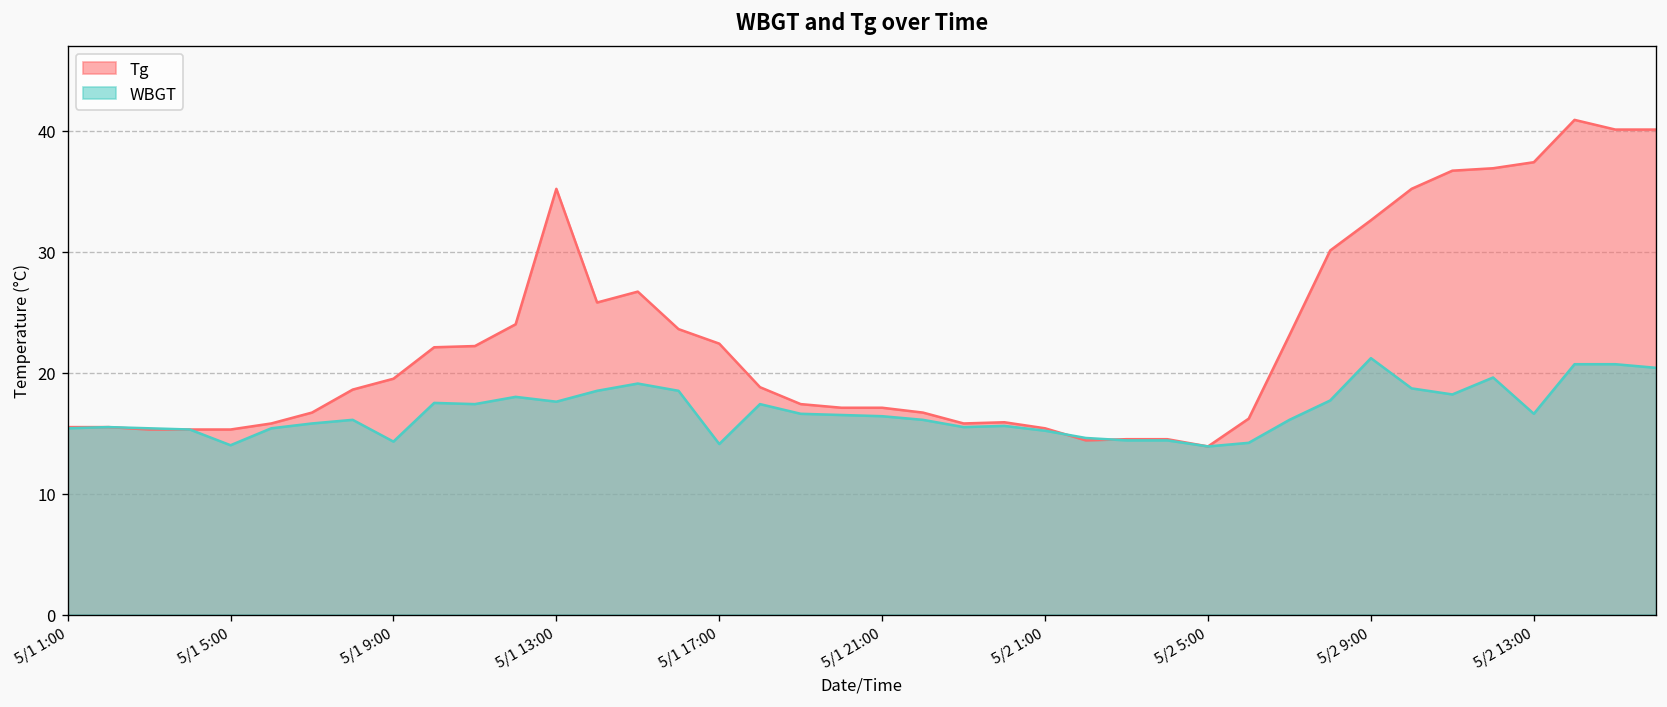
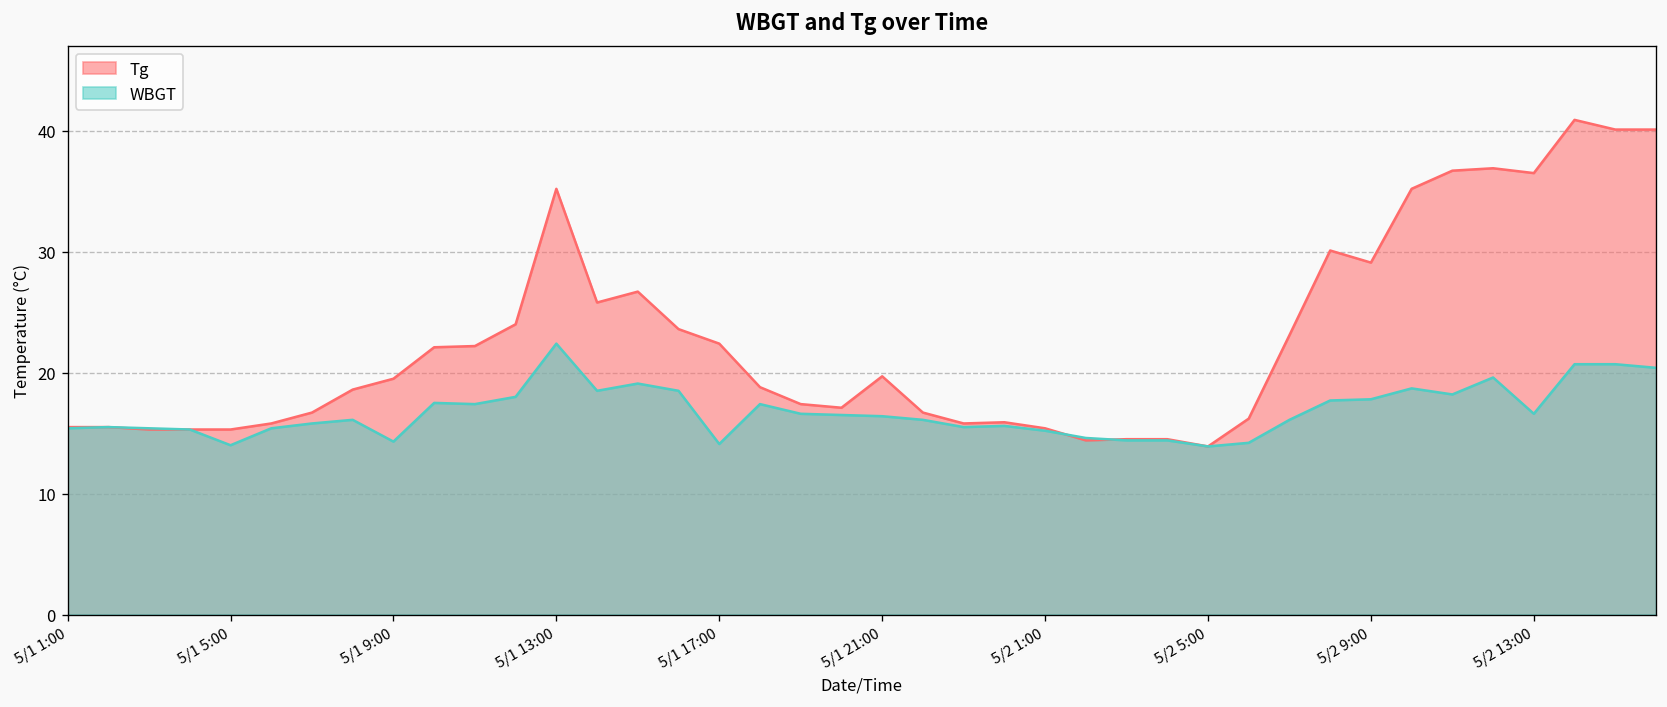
WBGT, 5/1 13:00: 17.6 -> 22.4
Tg, 5/1 21:00: 17.1 -> 19.7
Tg, 5/2 9:00: 32.6 -> 29.1
WBGT, 5/2 9:00: 21.2 -> 17.8
Tg, 5/2 13:00: 37.4 -> 36.5
